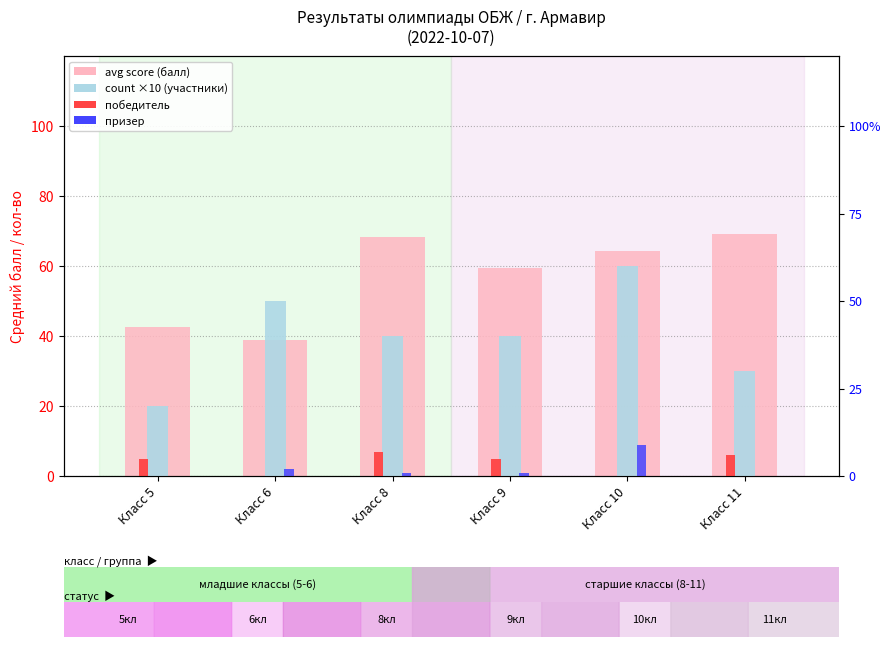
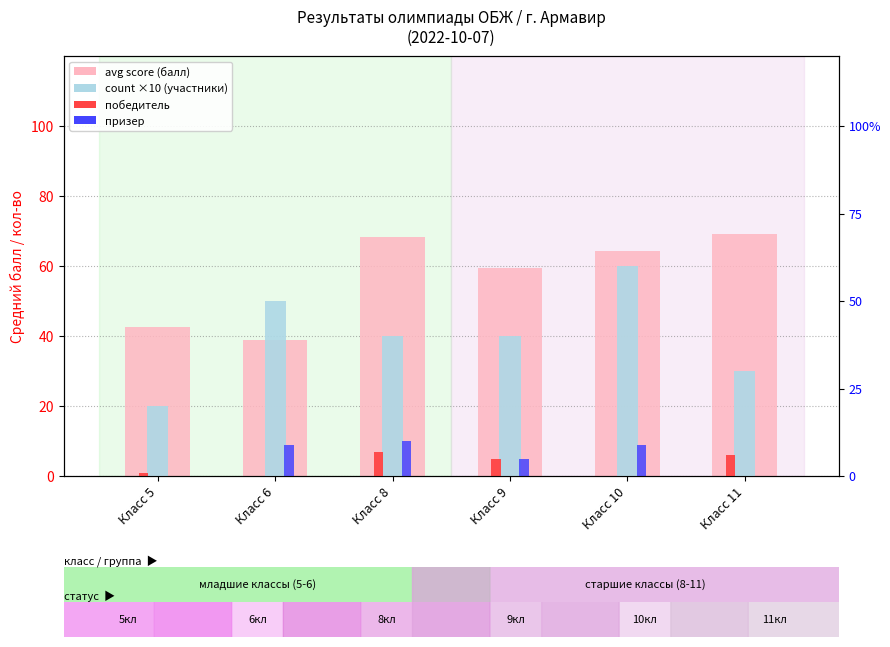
победитель, Класс 5: 5 -> 1
призер, Класс 6: 2 -> 9
призер, Класс 8: 1 -> 10
призер, Класс 9: 1 -> 5
